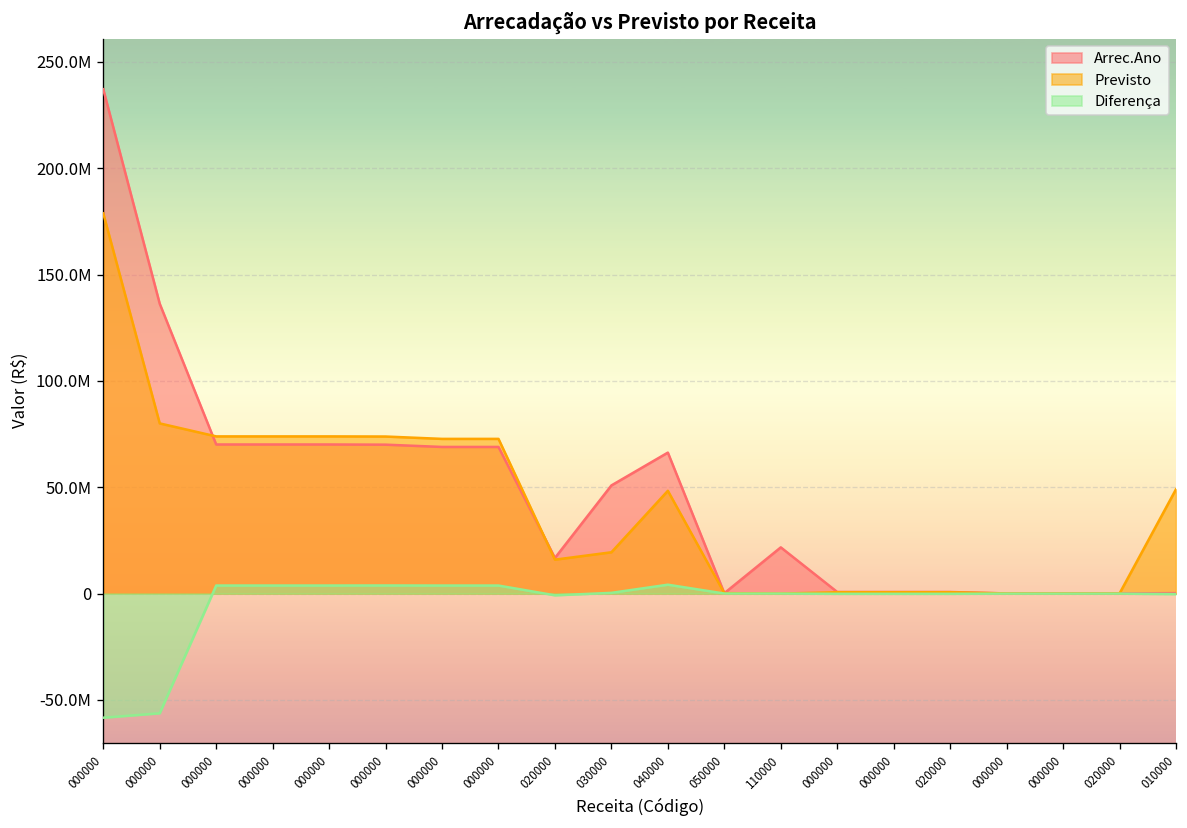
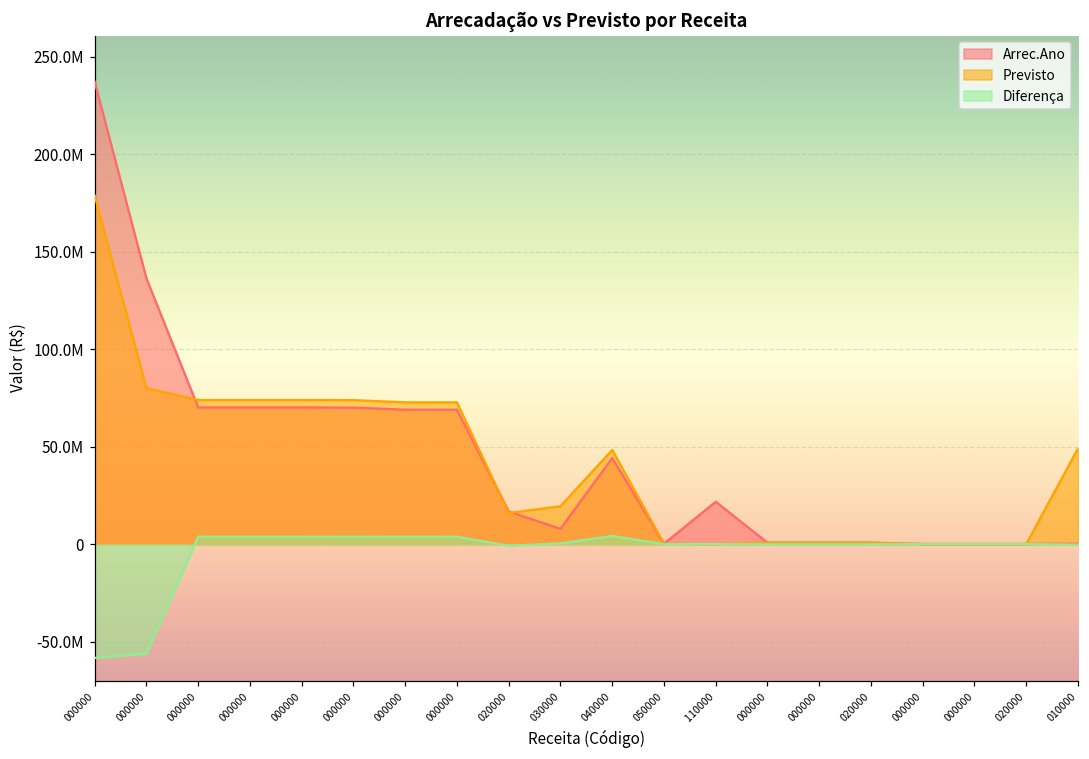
Arrec.Ano, 030000: 51000000 -> 8000000
Arrec.Ano, 040000: 66000000 -> 44000000
